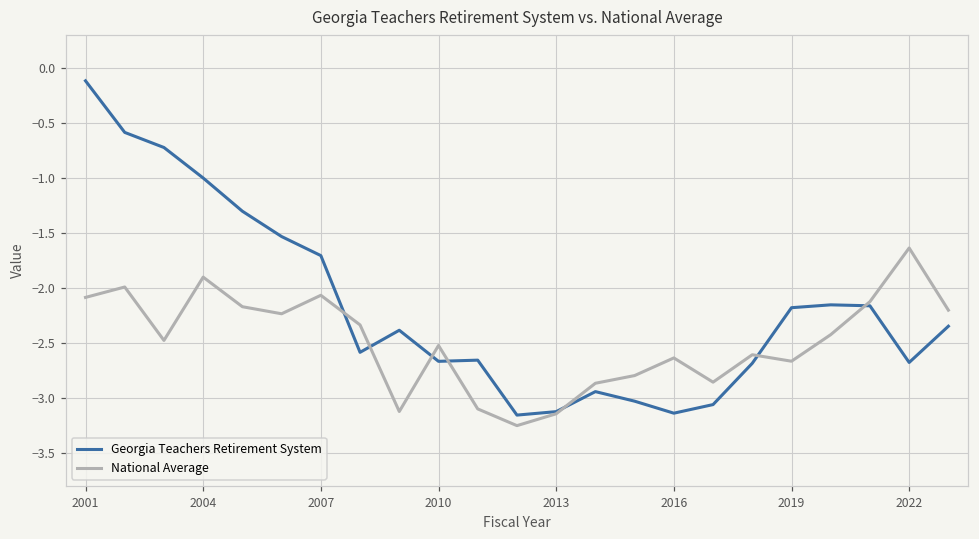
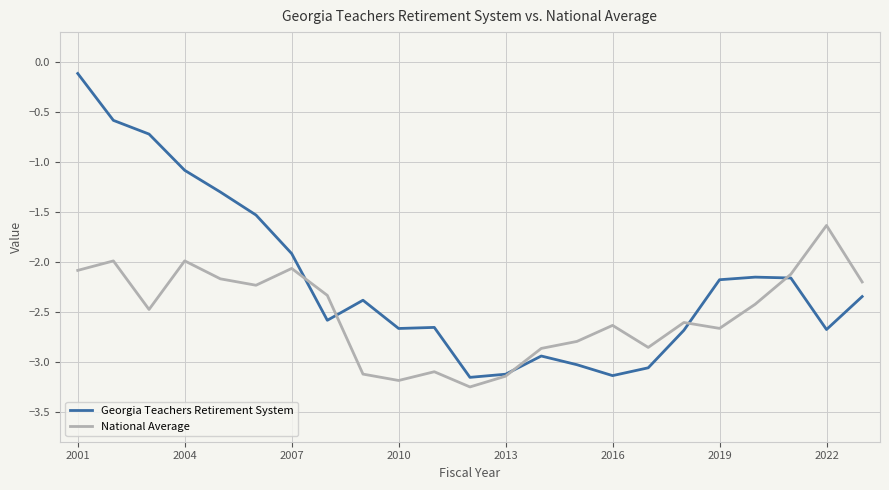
Georgia Teachers Retirement System, 2004: -1.0 -> -1.1
National Average, 2004: -1.9 -> -2.0
Georgia Teachers Retirement System, 2007: -1.7 -> -1.9
National Average, 2010: -2.5 -> -3.2
